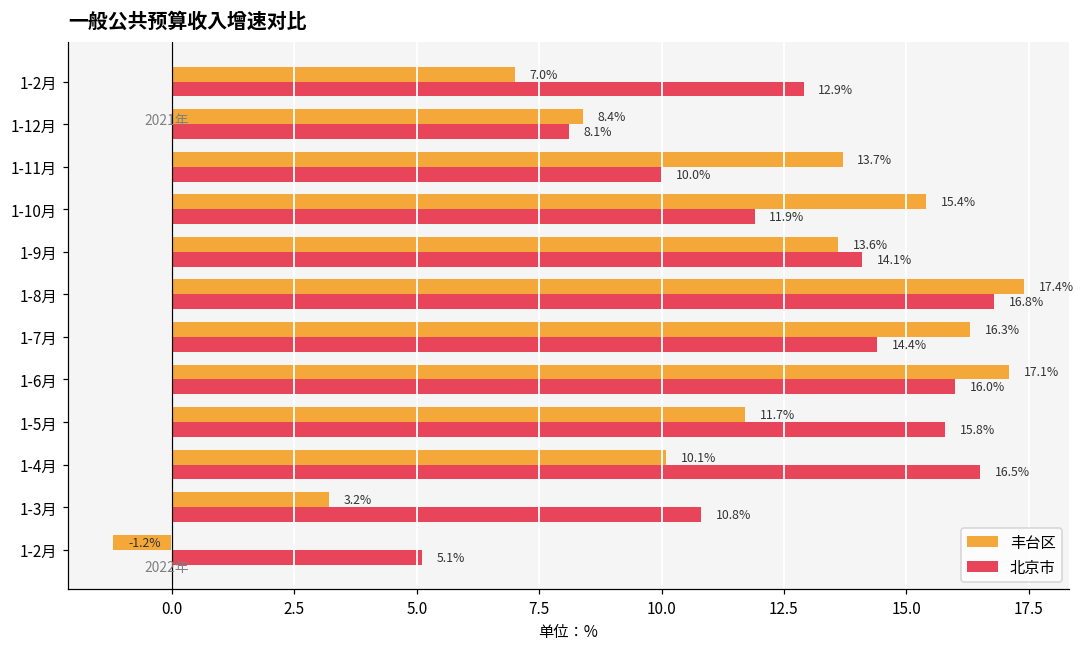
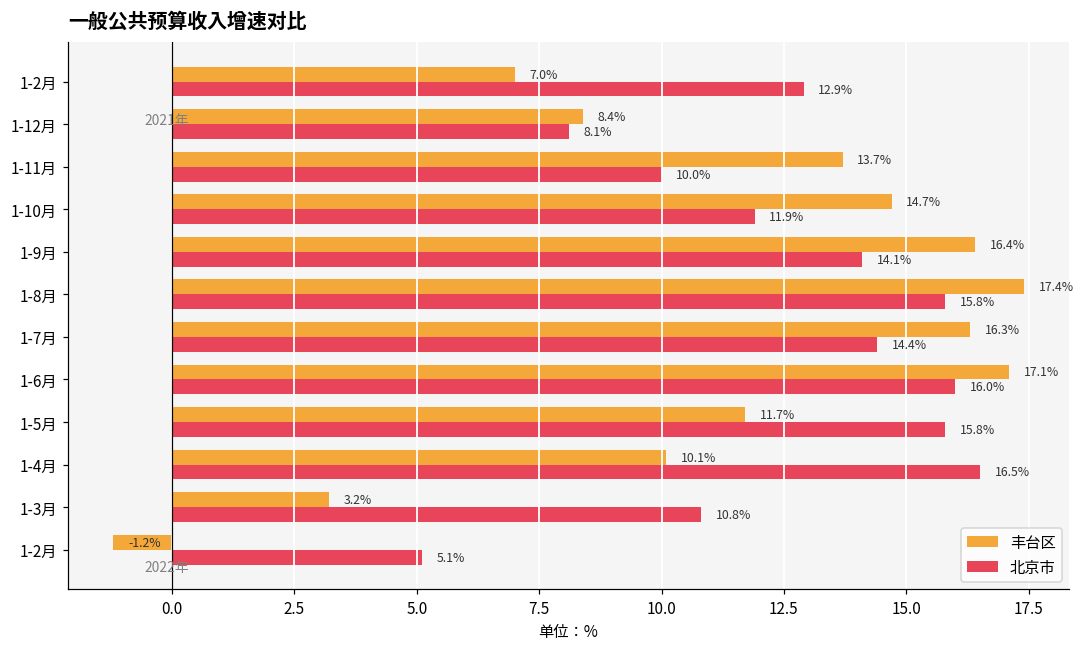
丰台区, 1-10月: 15.4% -> 14.7%
丰台区, 1-9月: 13.6% -> 16.4%
北京市, 1-8月: 16.8% -> 15.8%
